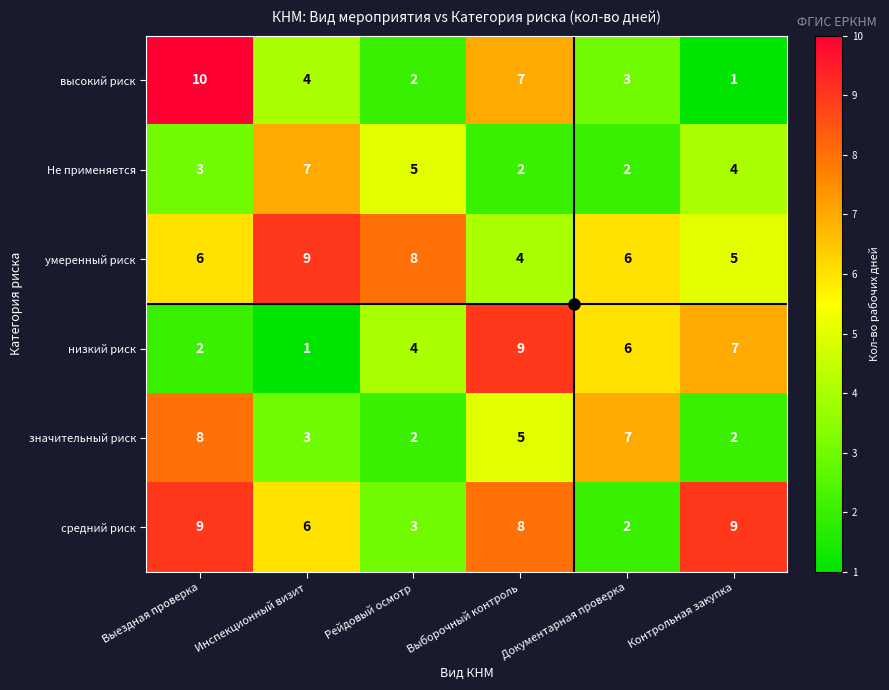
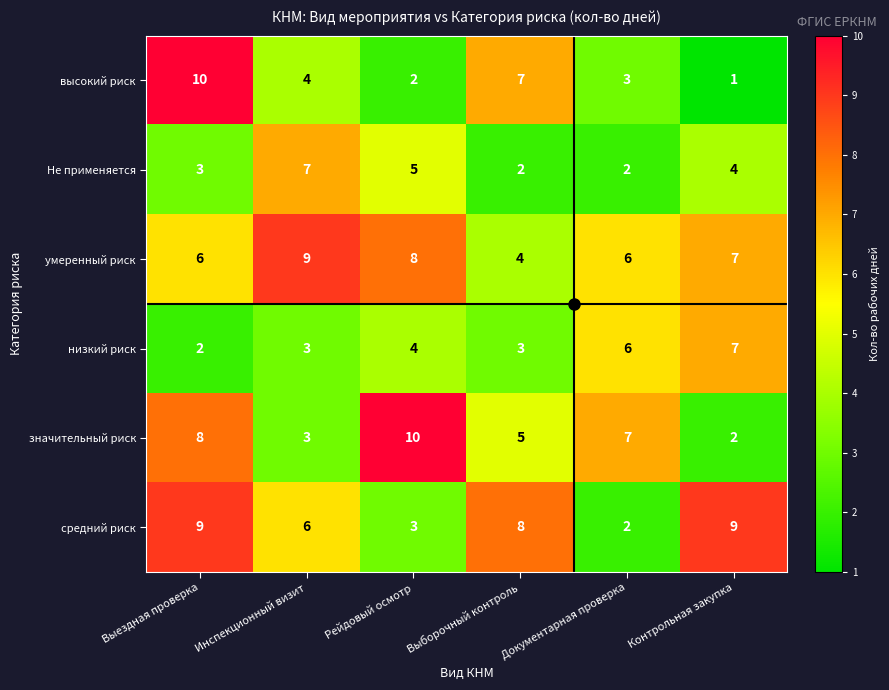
умеренный риск, Контрольная закупка: 5 -> 7
низкий риск, Инспекционный визит: 1 -> 3
низкий риск, Выборочный контроль: 9 -> 3
значительный риск, Рейдовый осмотр: 2 -> 10
